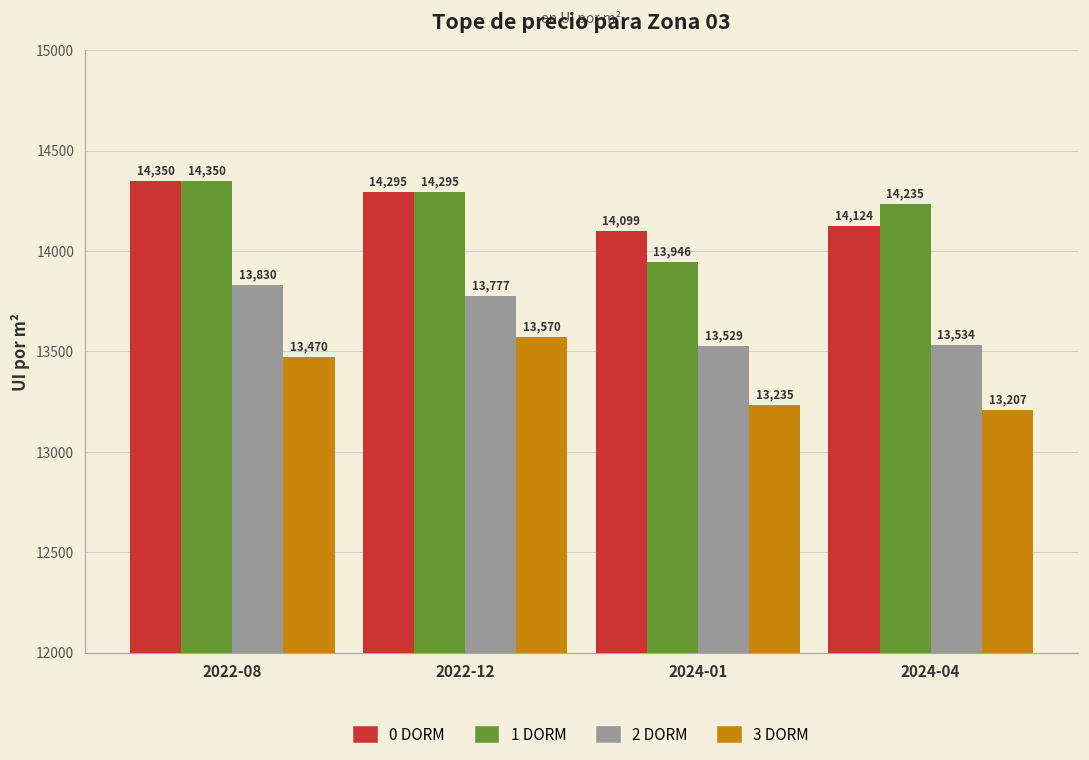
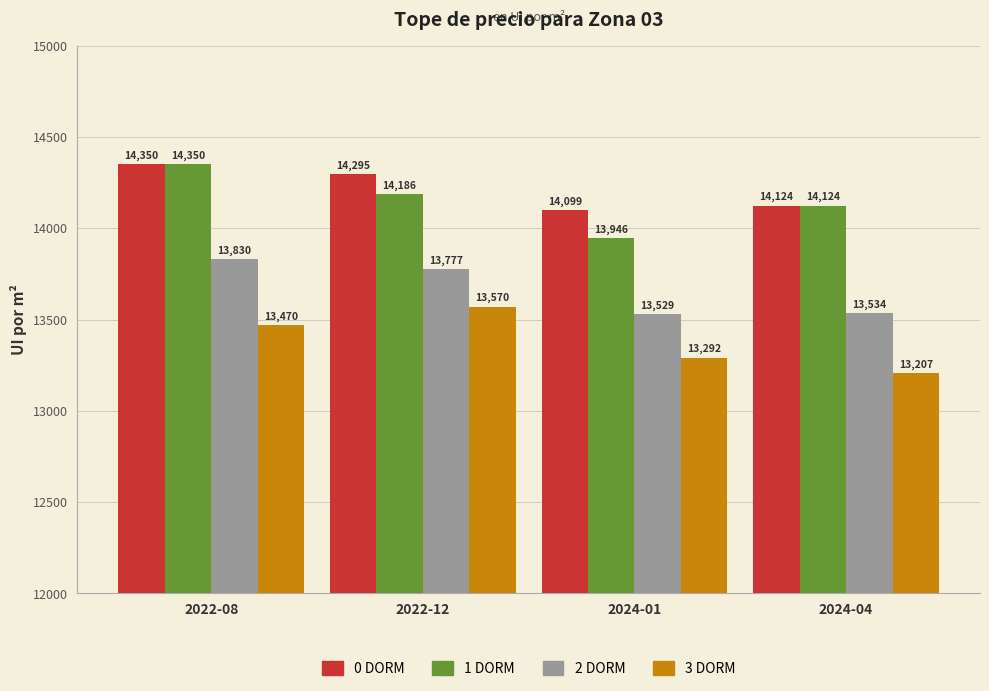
1 DORM, 2022-12: 14,295 -> 14,186
3 DORM, 2024-01: 13,235 -> 13,292
1 DORM, 2024-04: 14,235 -> 14,124
